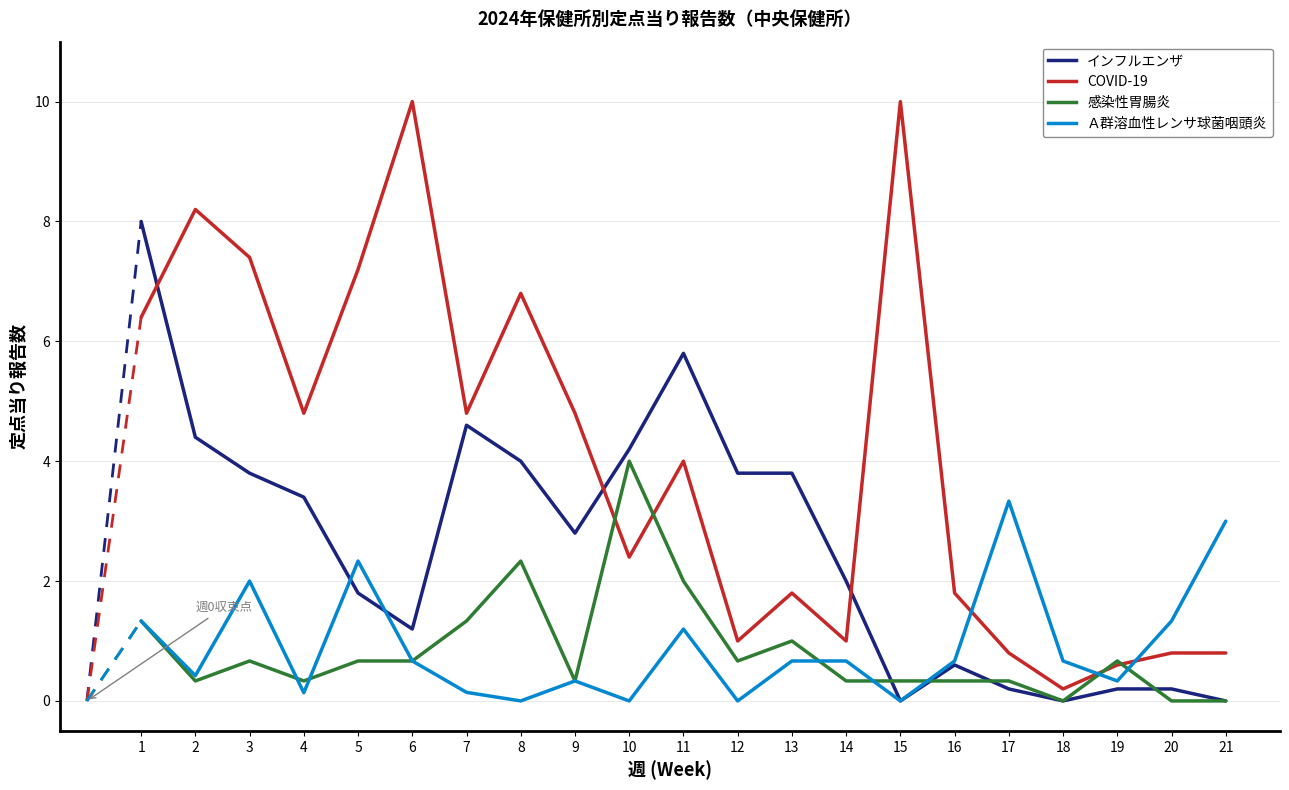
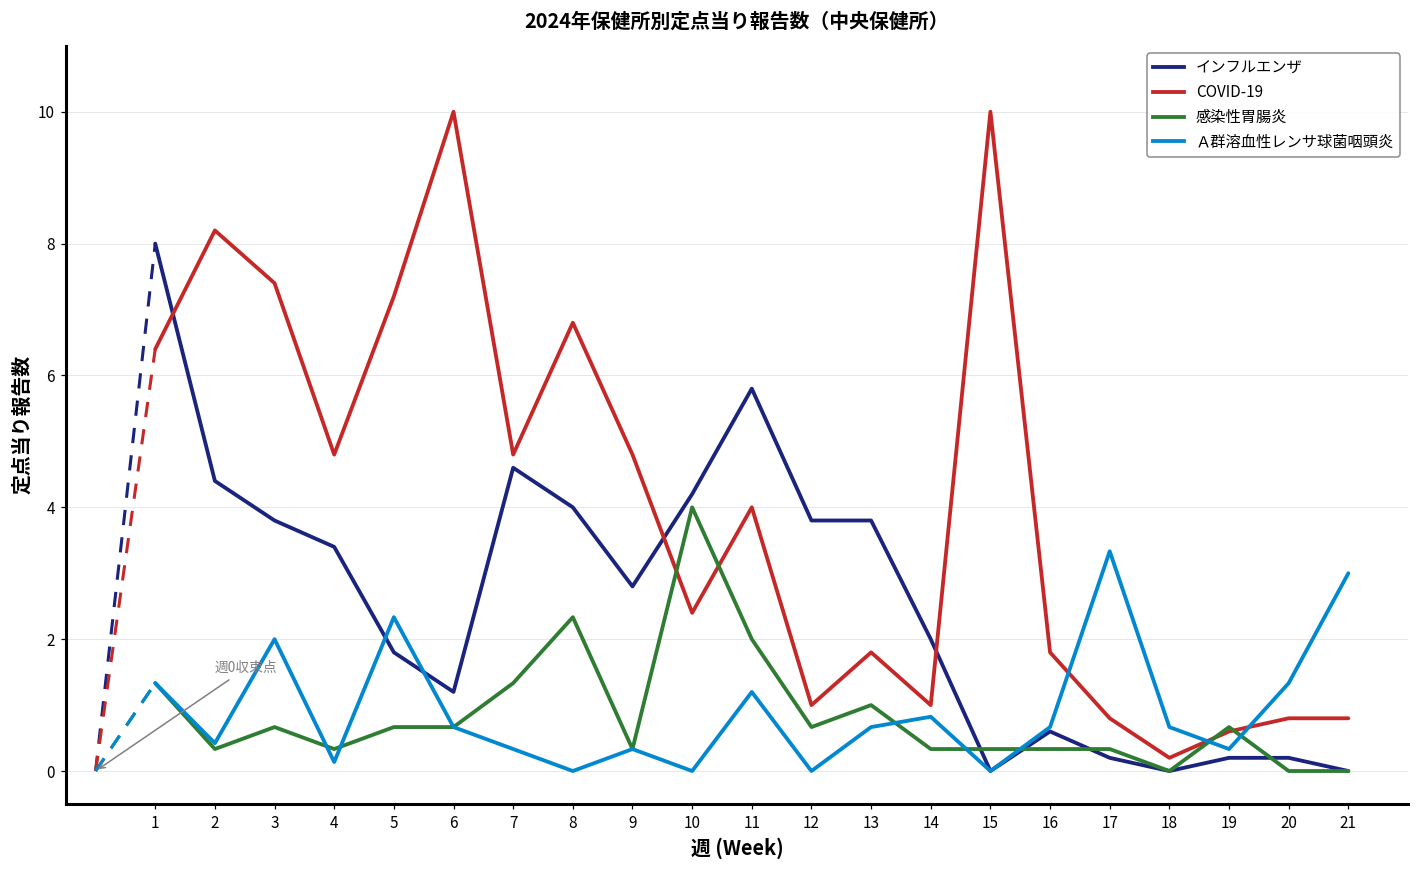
Ａ群溶血性レンサ球菌咽頭炎, 7: 0.1 -> 0.3
Ａ群溶血性レンサ球菌咽頭炎, 14: 0.7 -> 0.8
